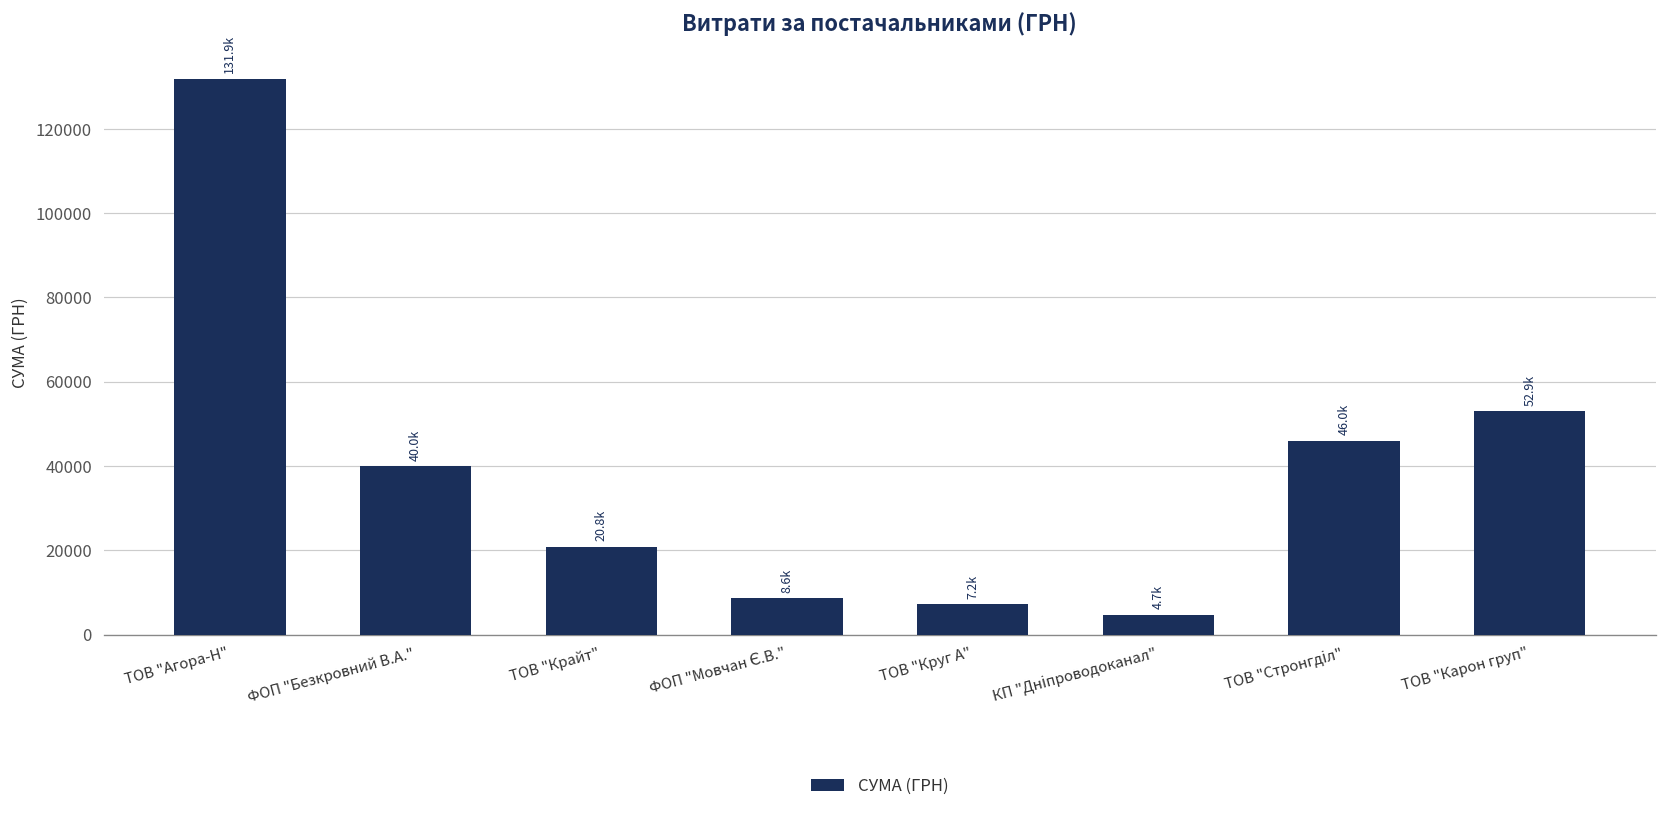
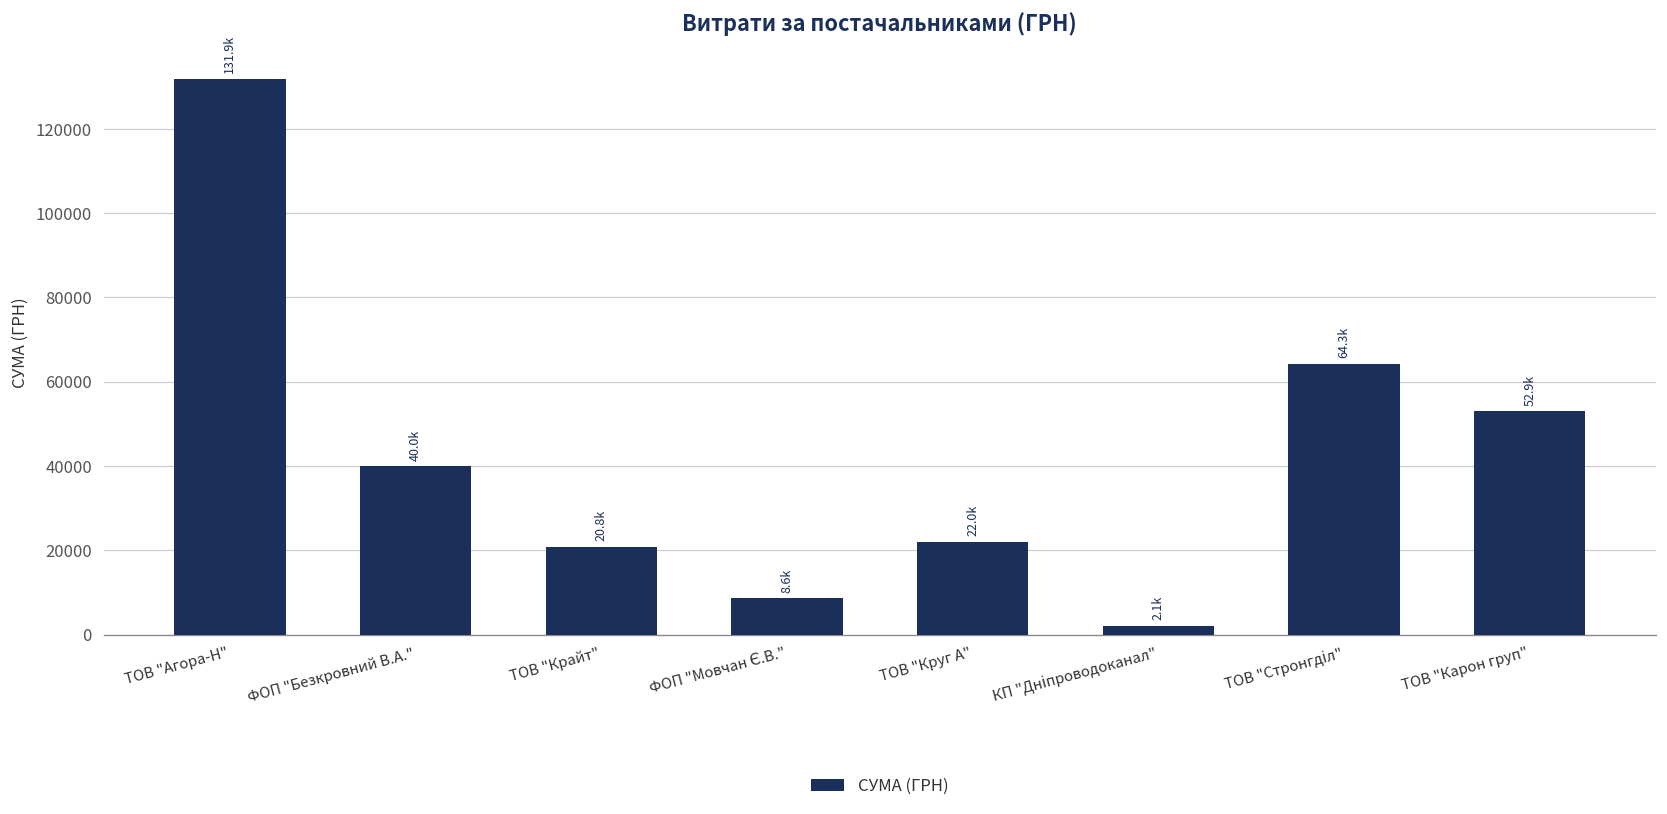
ТОВ "Круг А": 7.2k -> 22.0k
КП "Дніпроводоканал": 4.7k -> 2.1k
ТОВ "Стронгділ": 46.0k -> 64.3k
